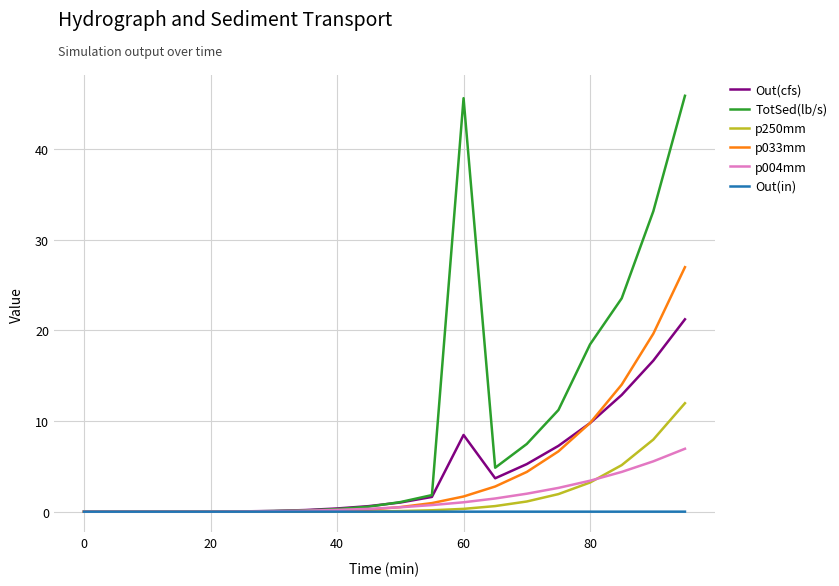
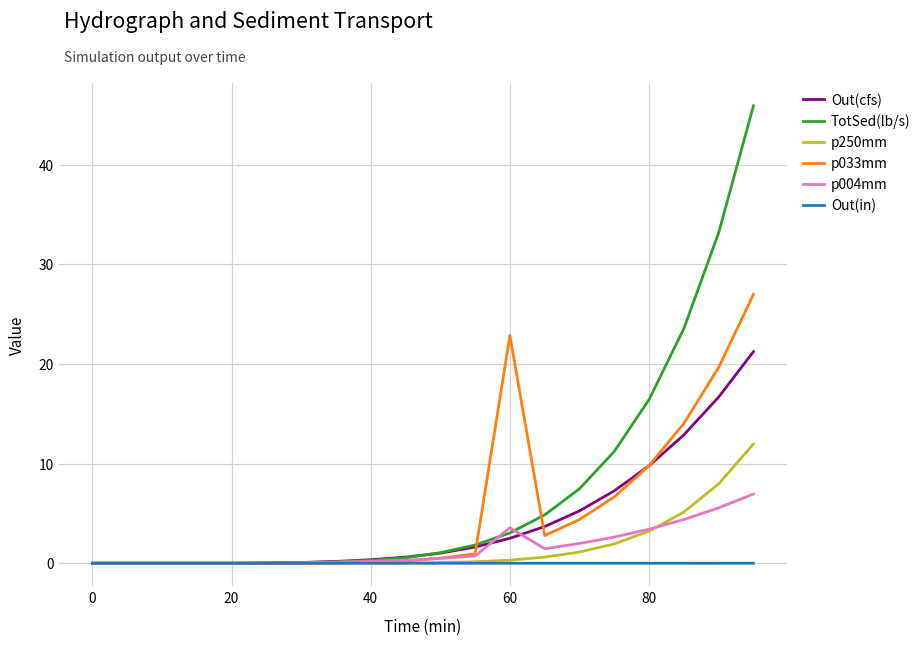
Out(cfs), 60: 8 -> 3
TotSed(lb/s), 60: 46 -> 3
p033mm, 60: 2 -> 23
p004mm, 60: 1 -> 4
TotSed(lb/s), 80: 18 -> 16
